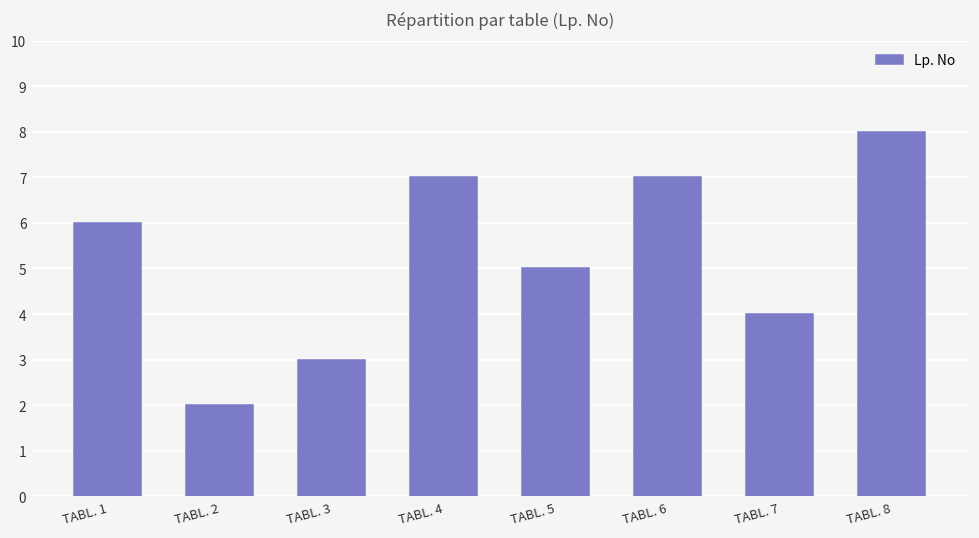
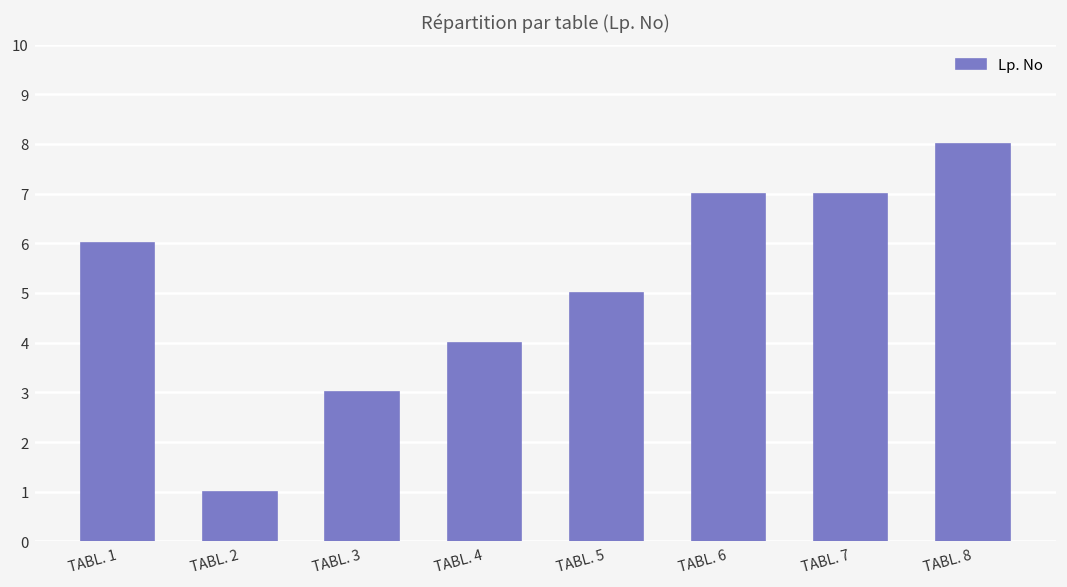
TABL. 2: 2 -> 1
TABL. 4: 7 -> 4
TABL. 7: 4 -> 7
